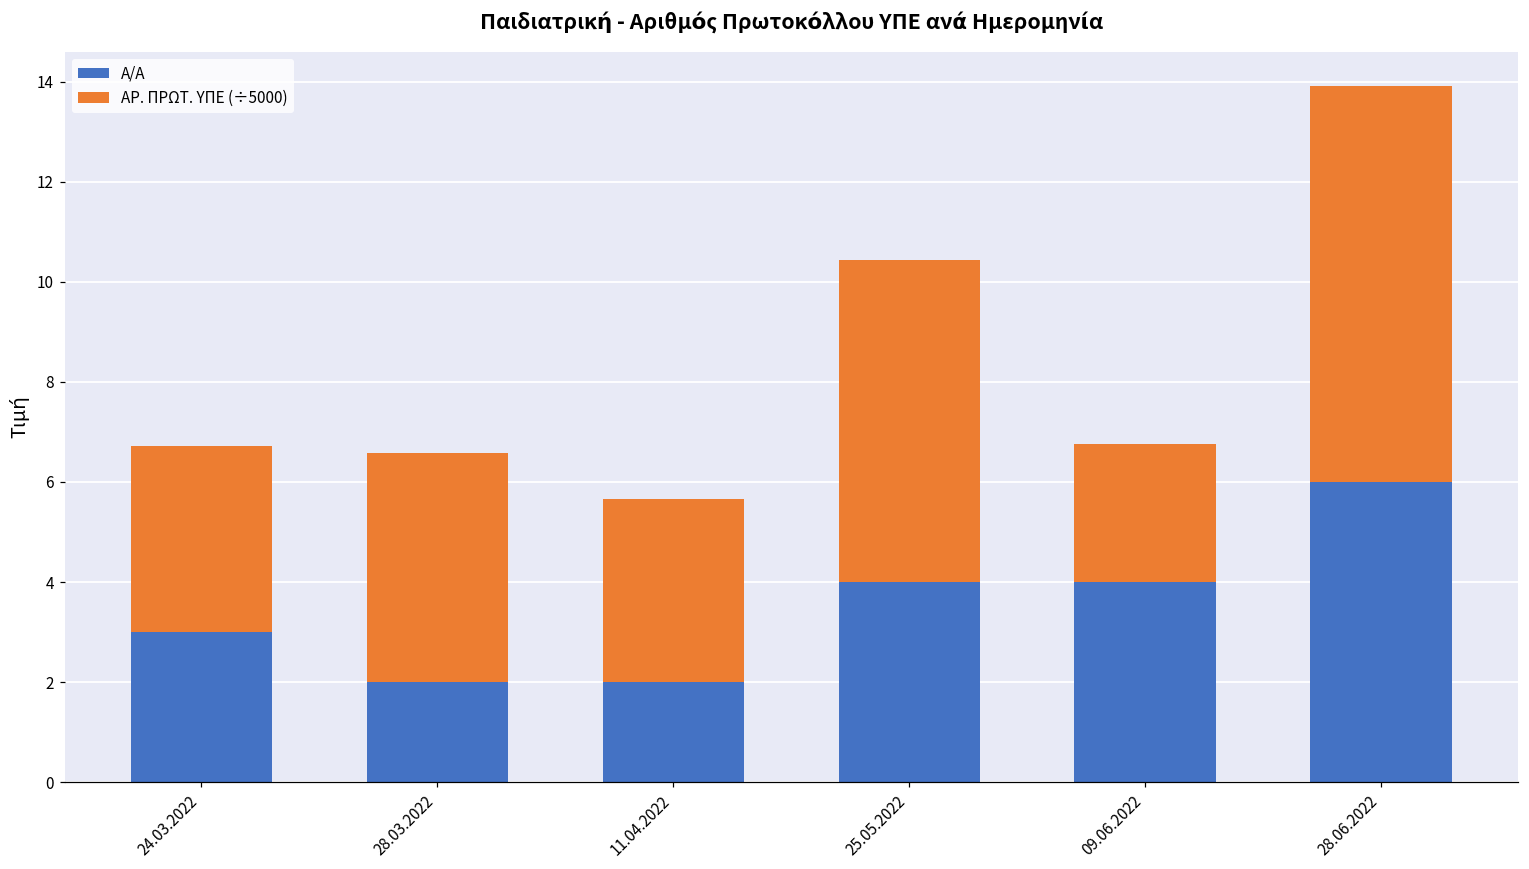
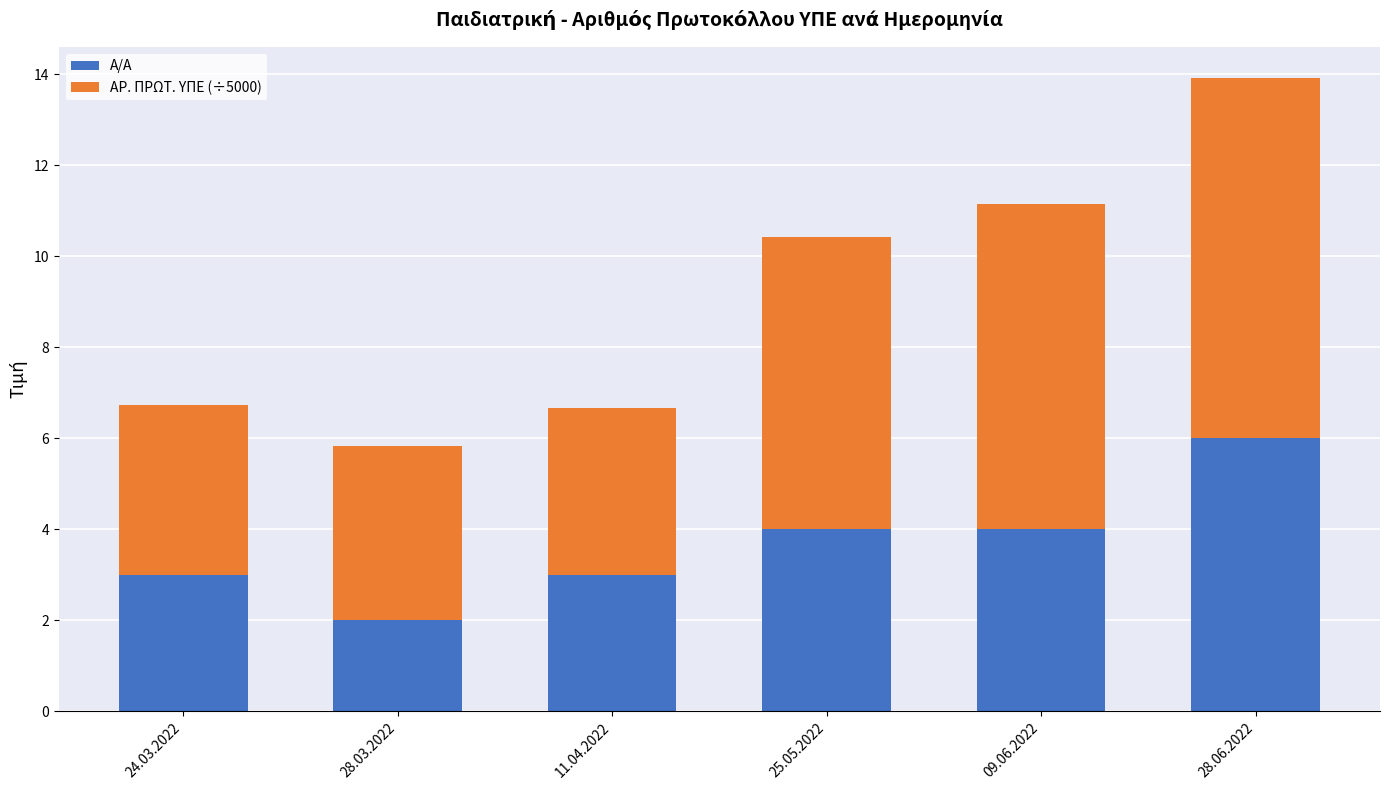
ΑΡ. ΠΡΩΤ. ΥΠΕ (÷5000), 28.03.2022: 4.6 -> 3.8
Α/Α, 11.04.2022: 2 -> 3
ΑΡ. ΠΡΩΤ. ΥΠΕ (÷5000), 09.06.2022: 2.8 -> 7.1
